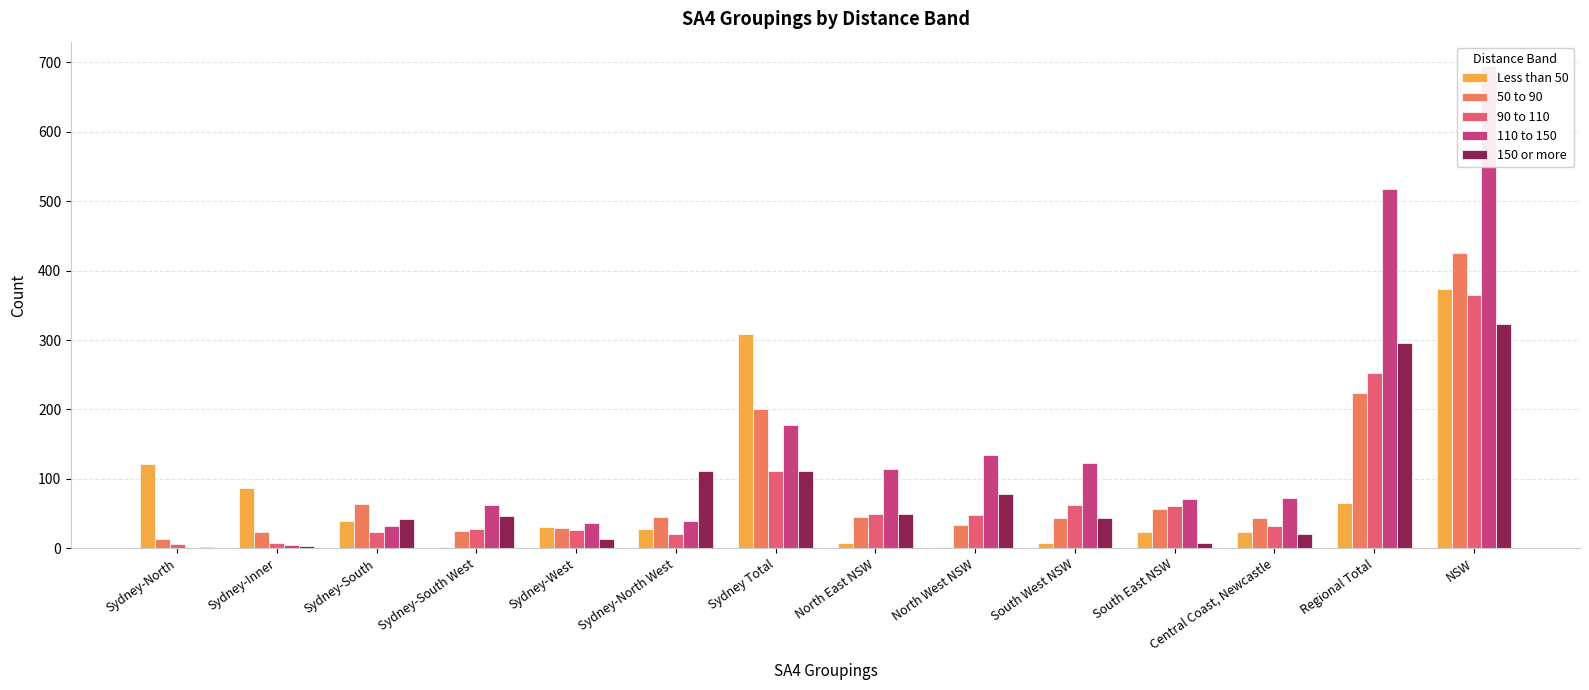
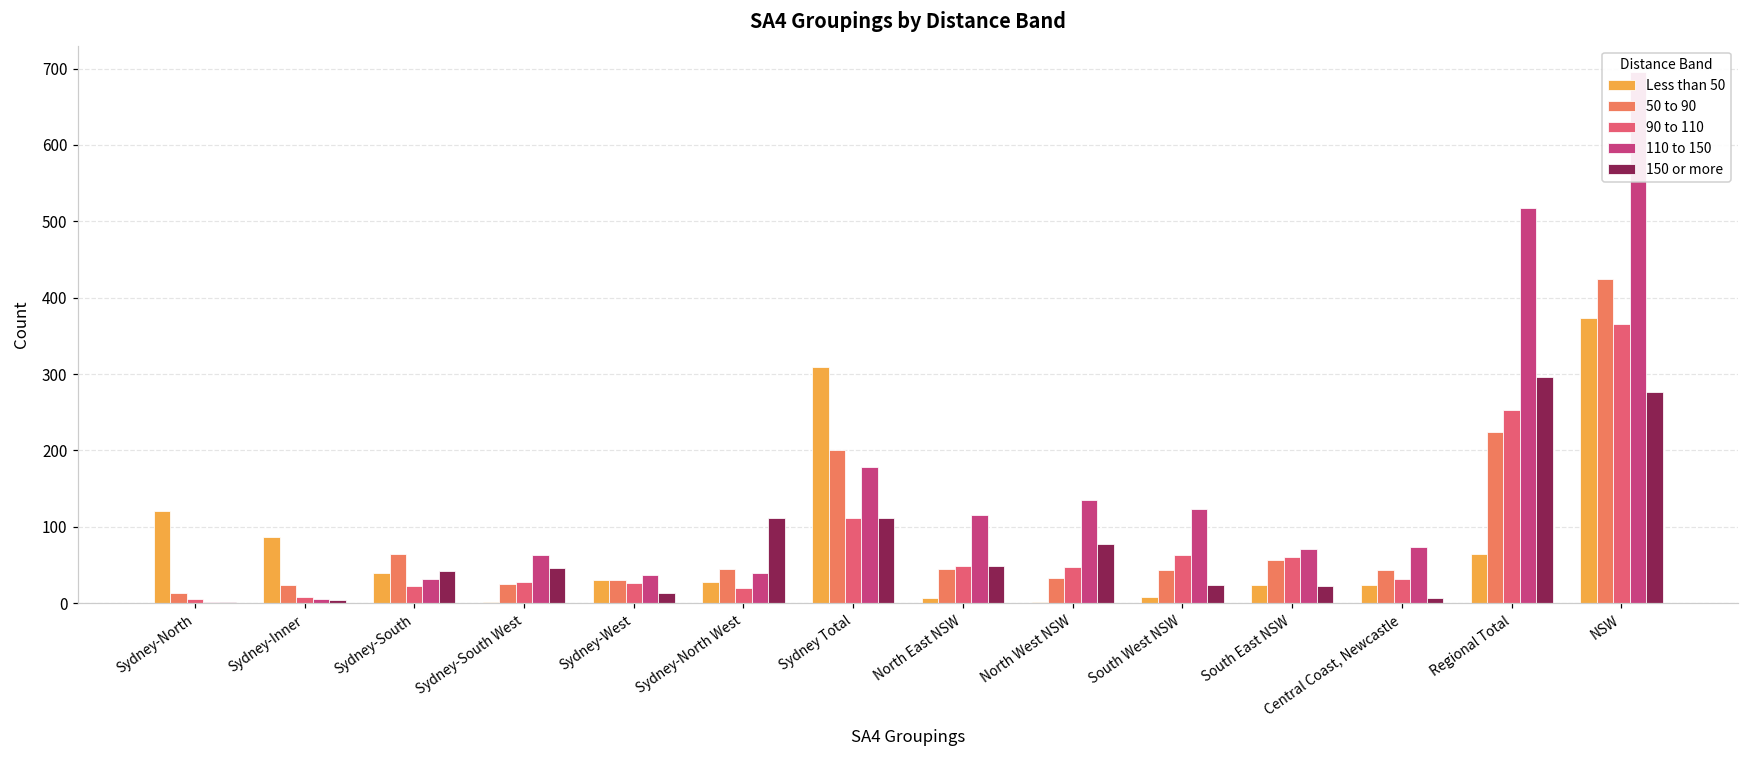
150 or more, South West NSW: 40 -> 20
150 or more, South East NSW: 10 -> 20
150 or more, Central Coast, Newcastle: 20 -> 10
150 or more, NSW: 320 -> 280
